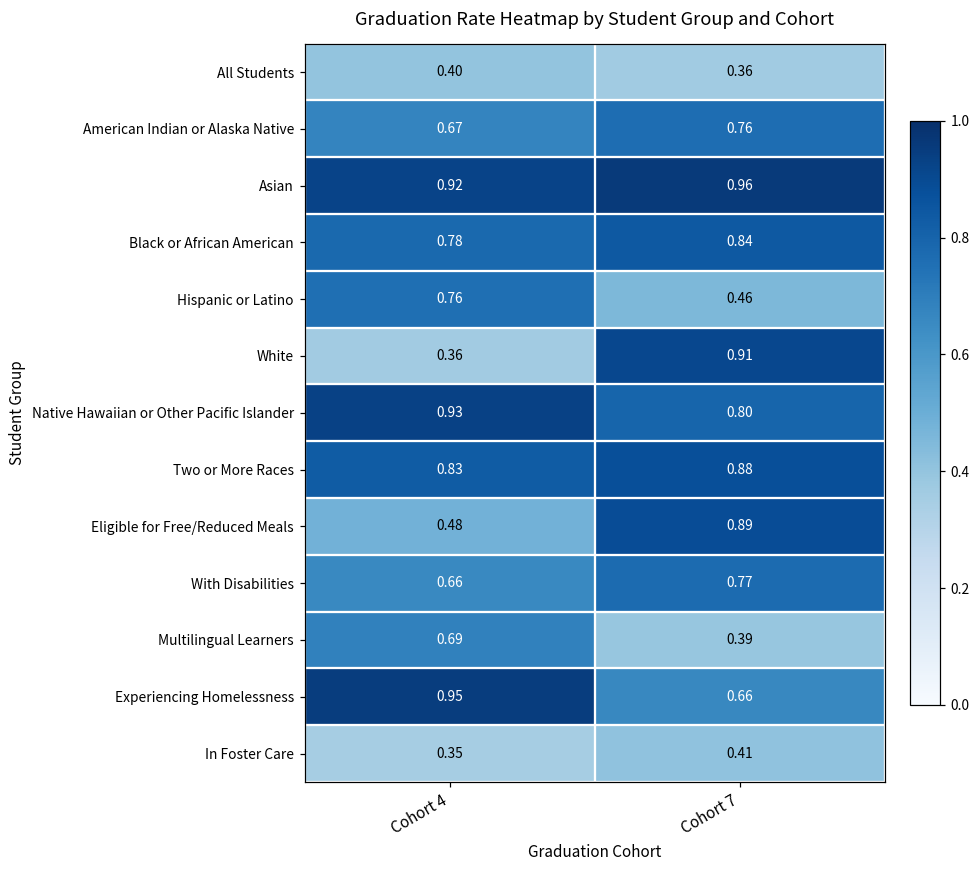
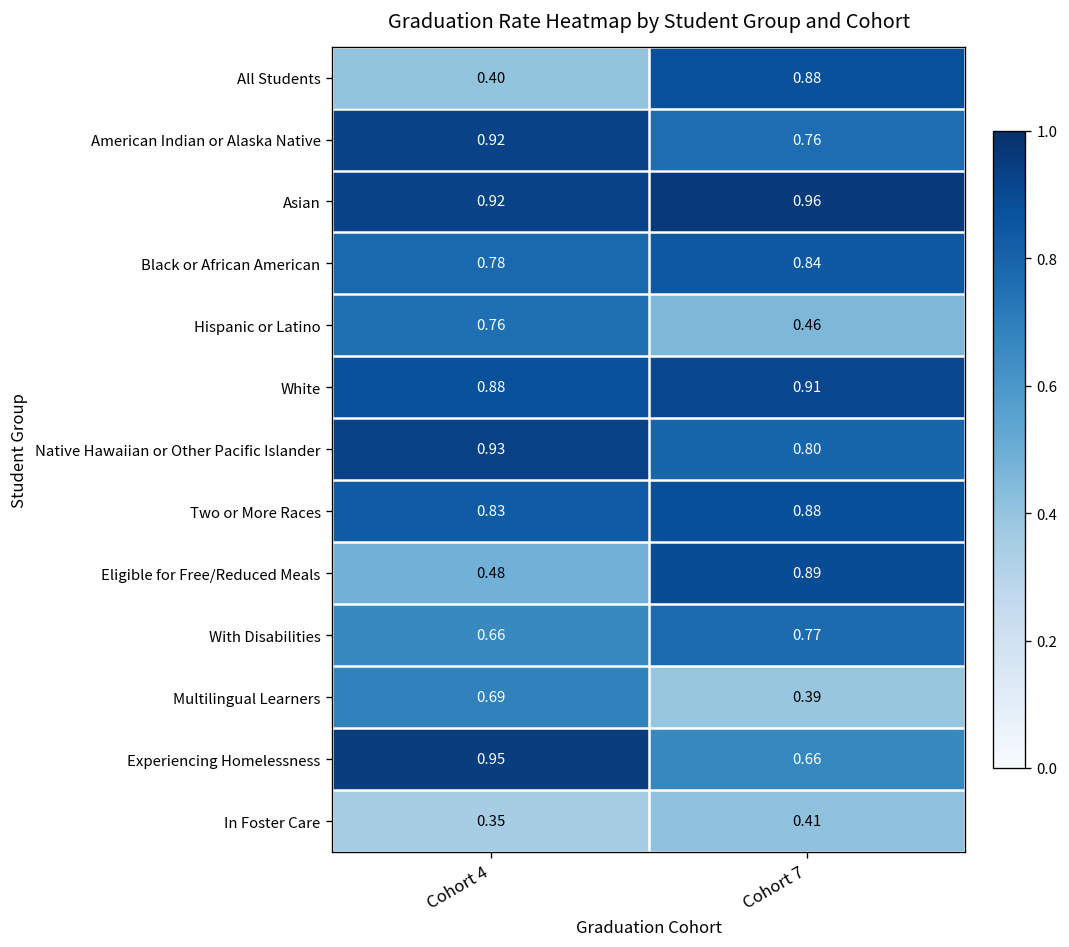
All Students, Cohort 7: 0.36 -> 0.88
American Indian or Alaska Native, Cohort 4: 0.67 -> 0.92
White, Cohort 4: 0.36 -> 0.88
